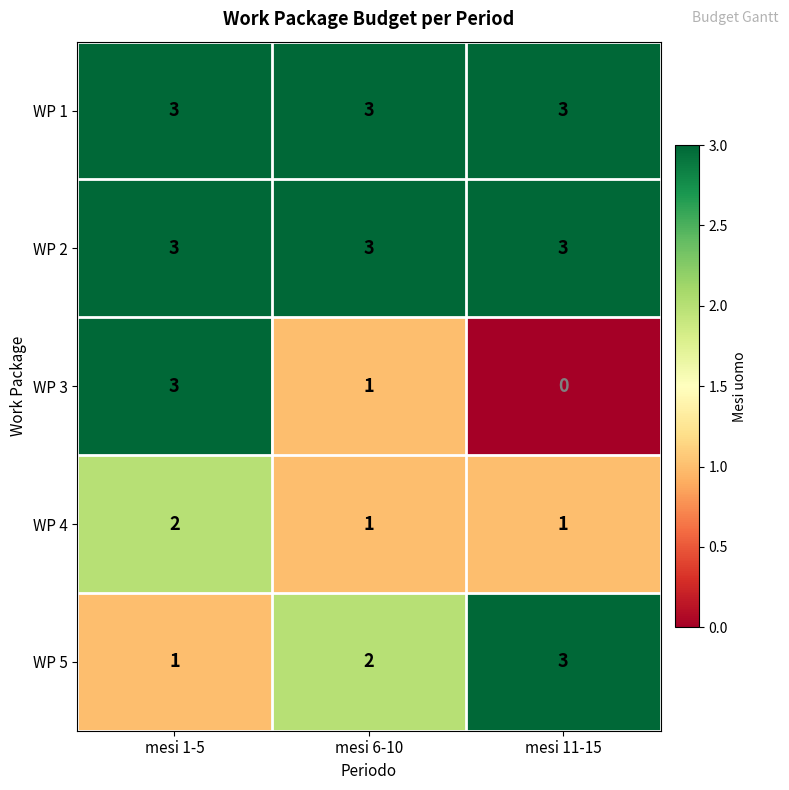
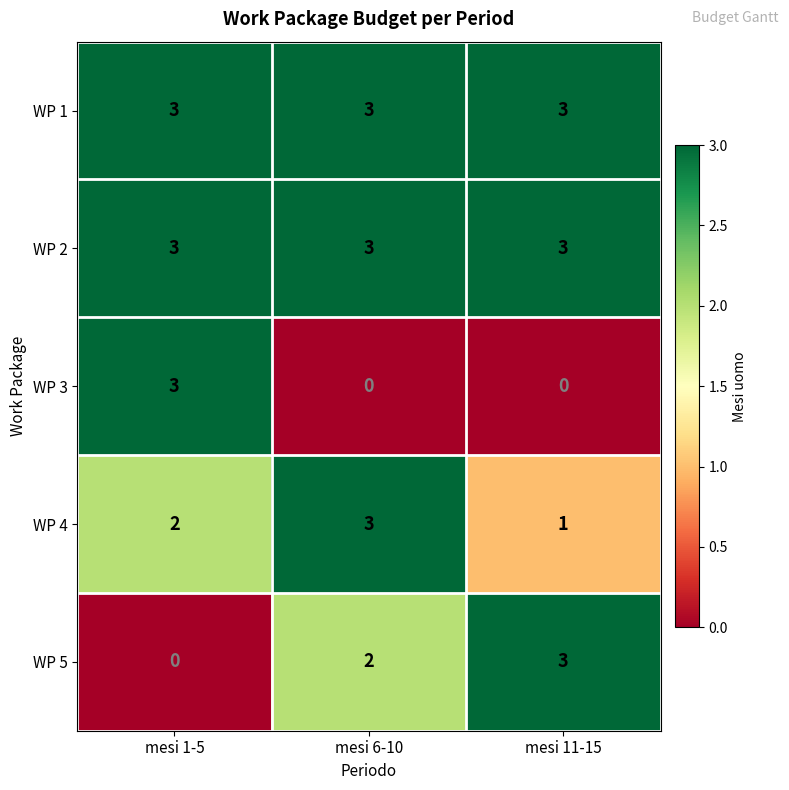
WP 3, mesi 6-10: 1 -> 0
WP 4, mesi 6-10: 1 -> 3
WP 5, mesi 1-5: 1 -> 0
